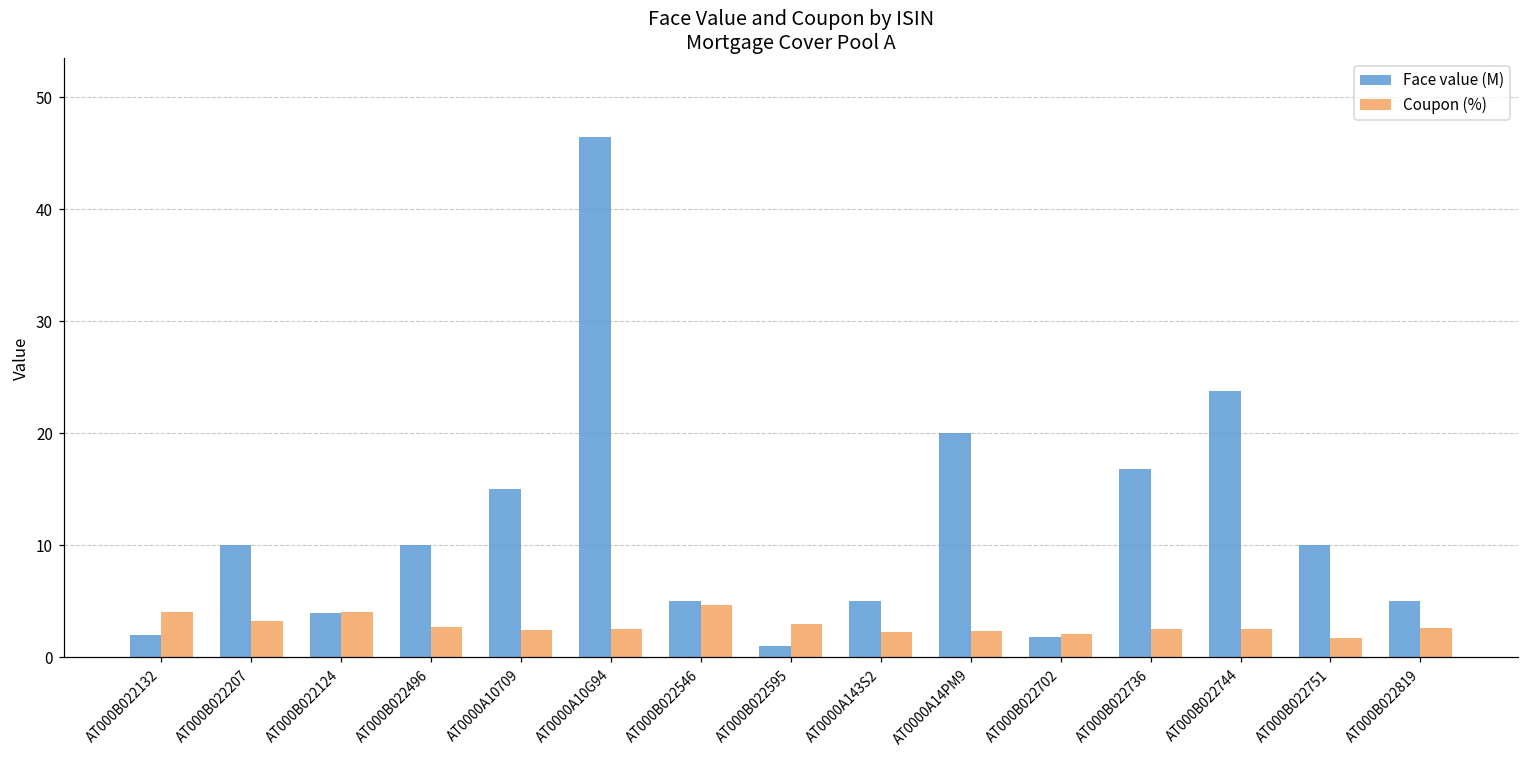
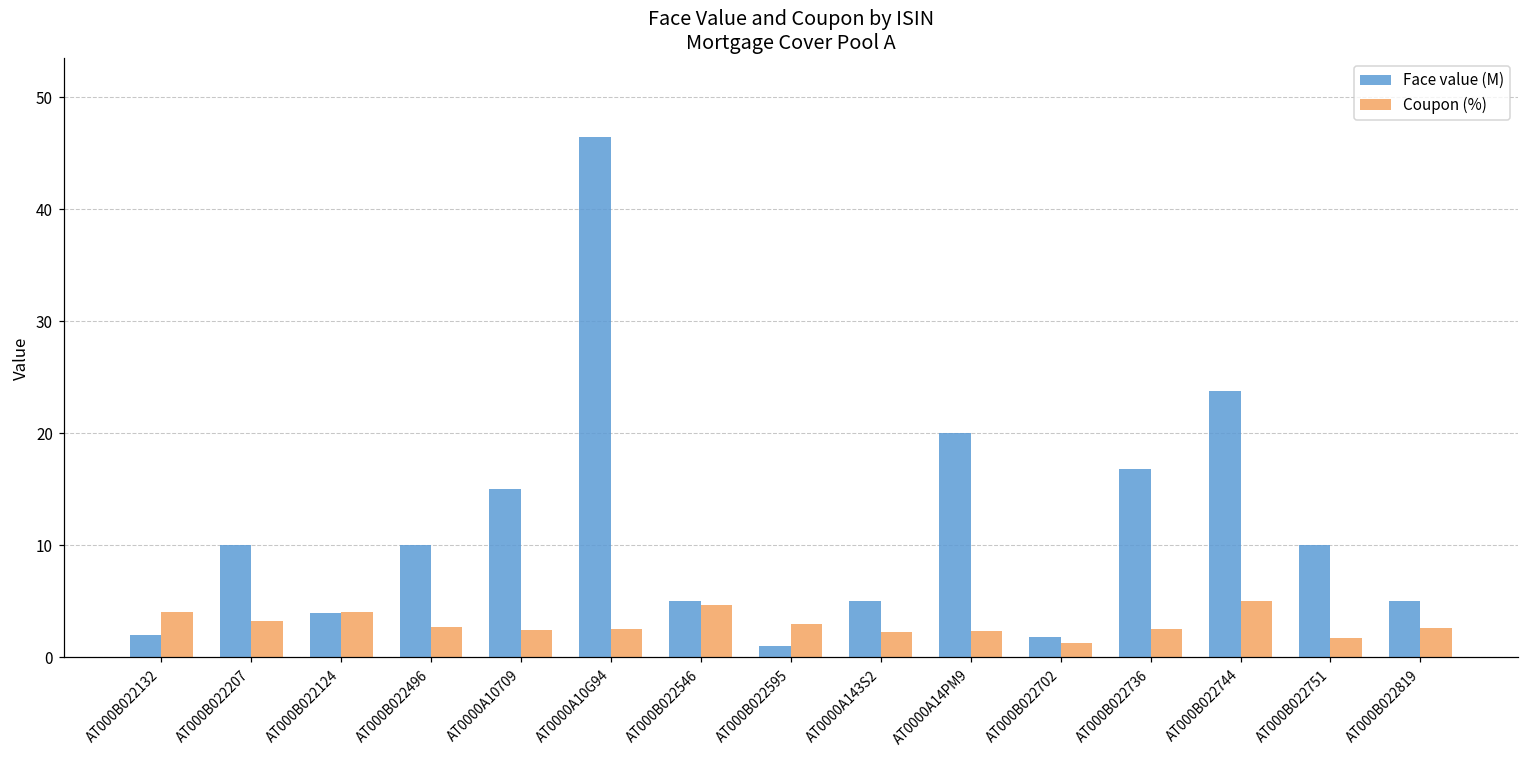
Coupon (%), AT000B022702: 2.1 -> 1.3
Coupon (%), AT000B022744: 2.6 -> 5.0
